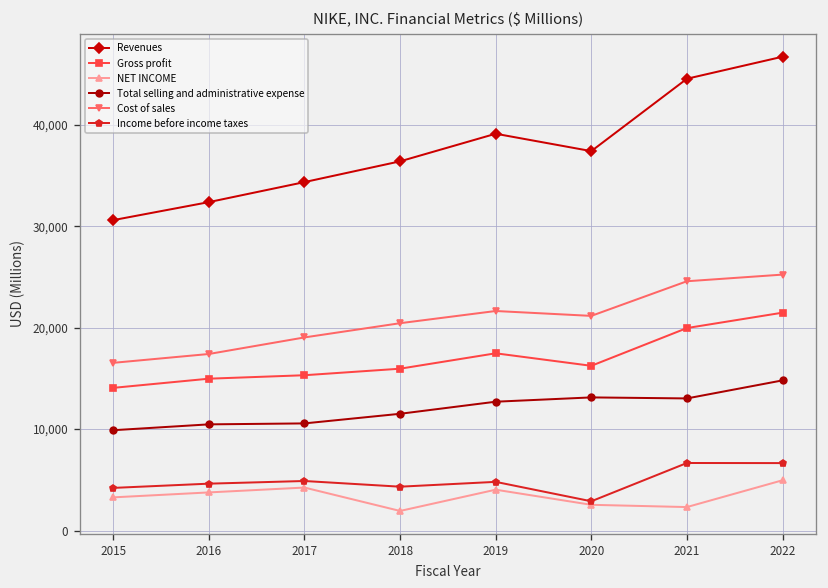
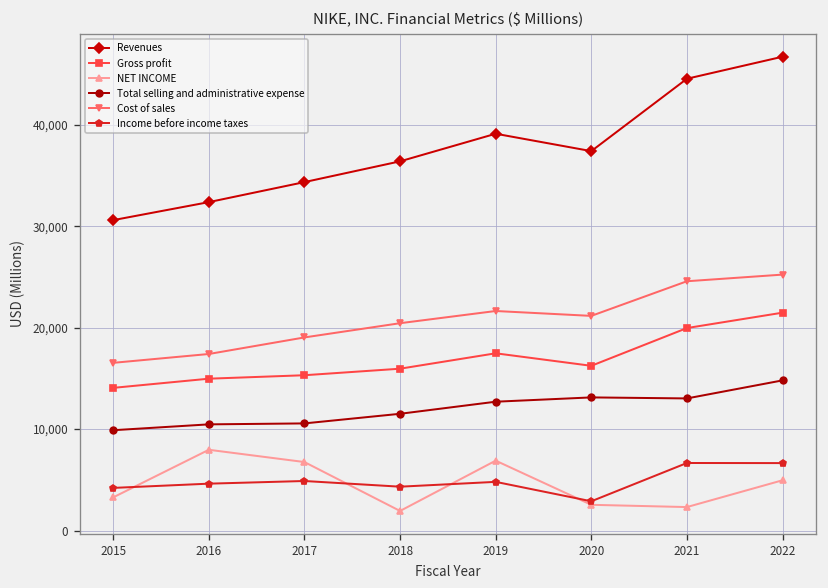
NET INCOME, 2016: 4,000 -> 8,000
NET INCOME, 2017: 4,000 -> 7,000
NET INCOME, 2019: 4,000 -> 7,000
